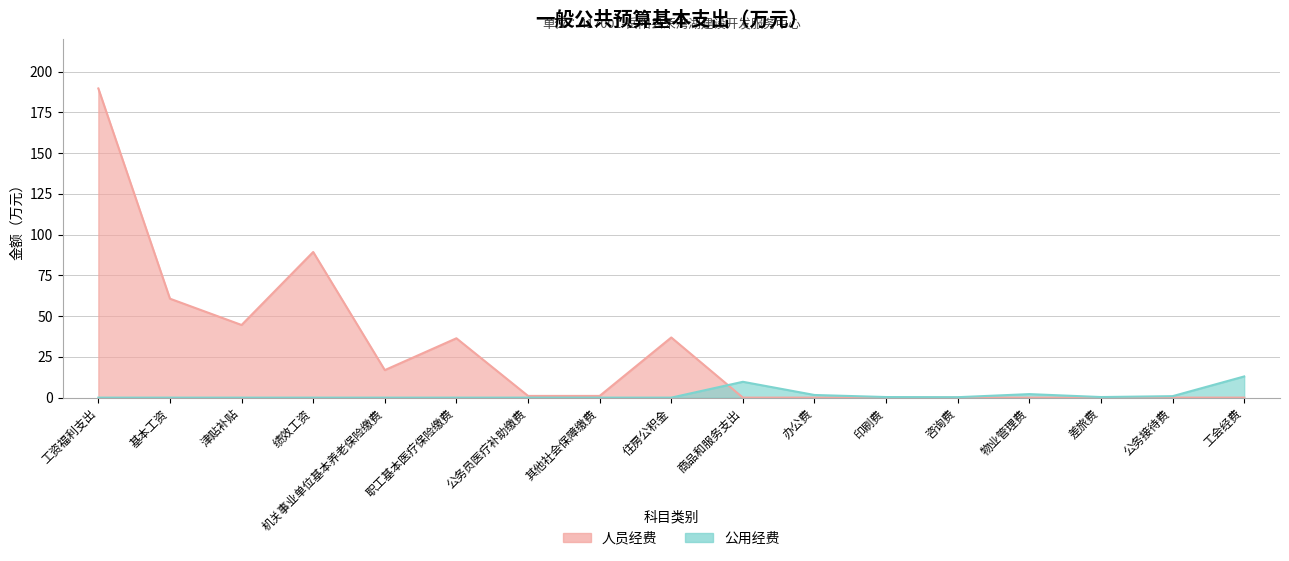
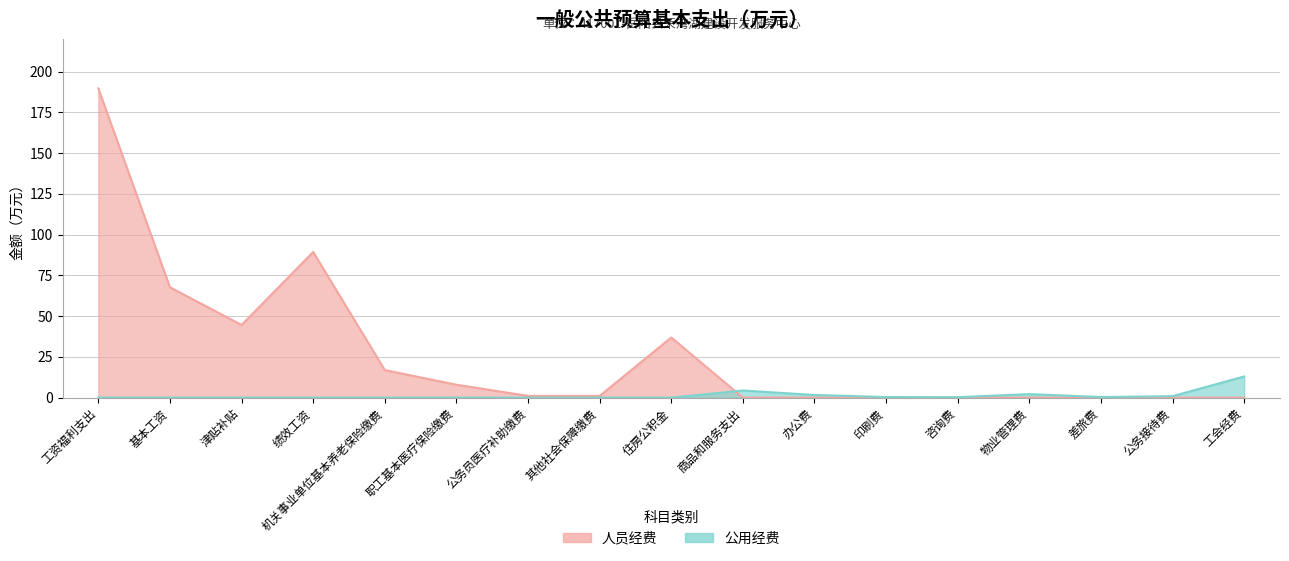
人员经费, 基本工资: 61 -> 68
人员经费, 职工基本医疗保险缴费: 36 -> 8
公用经费, 商品和服务支出: 10 -> 4
